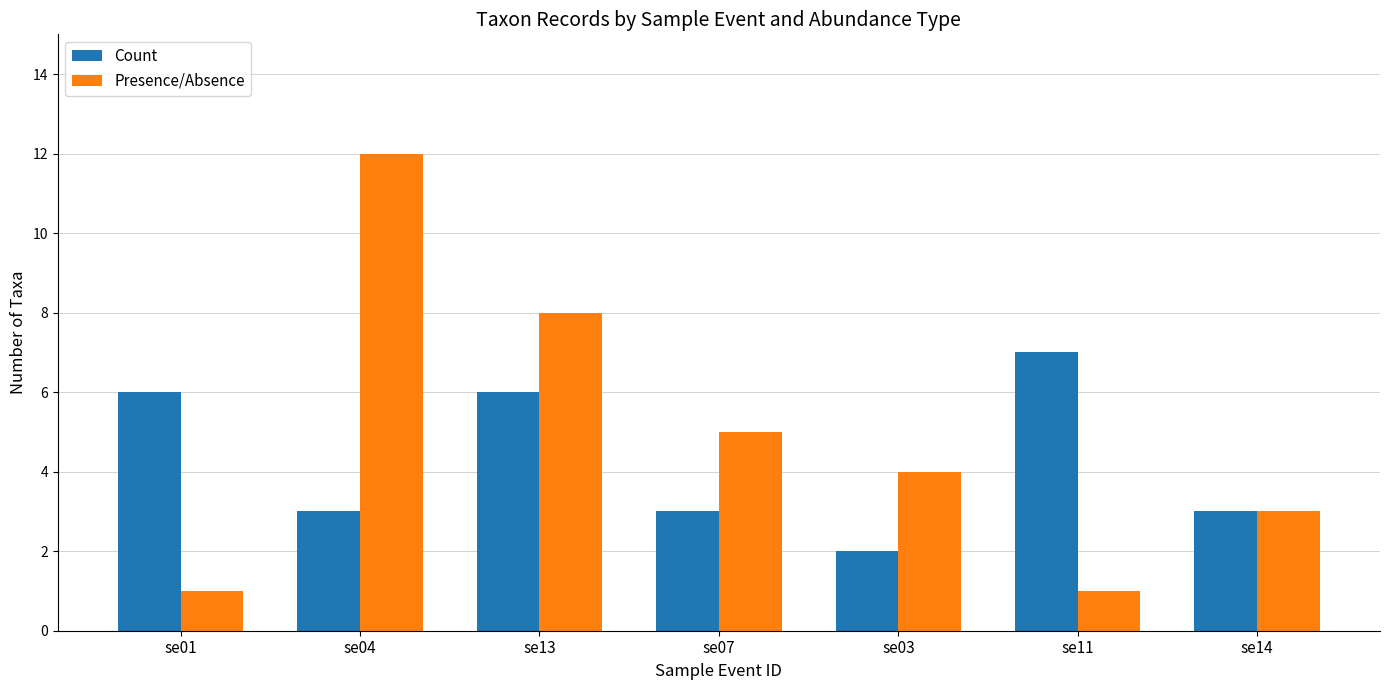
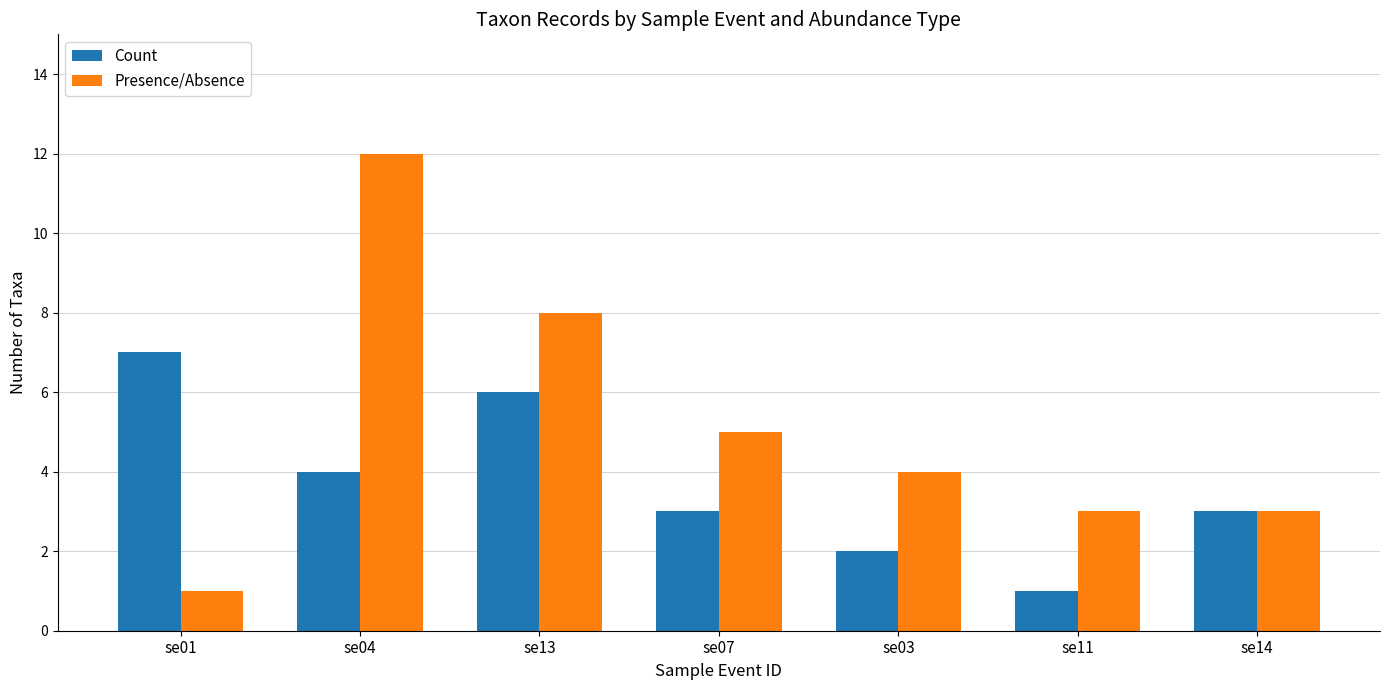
Count, se01: 6 -> 7
Count, se04: 3 -> 4
Count, se11: 7 -> 1
Presence/Absence, se11: 1 -> 3
